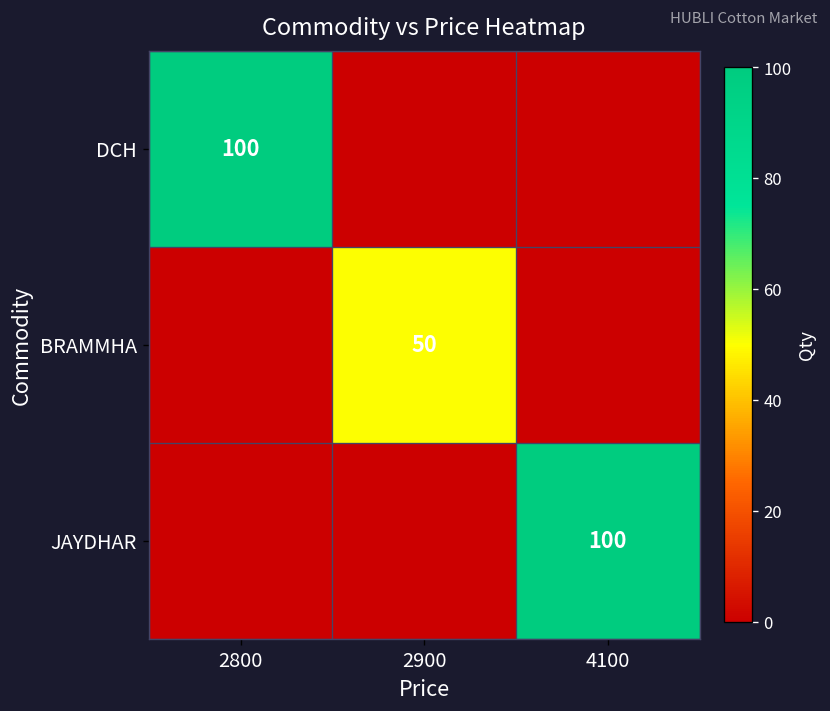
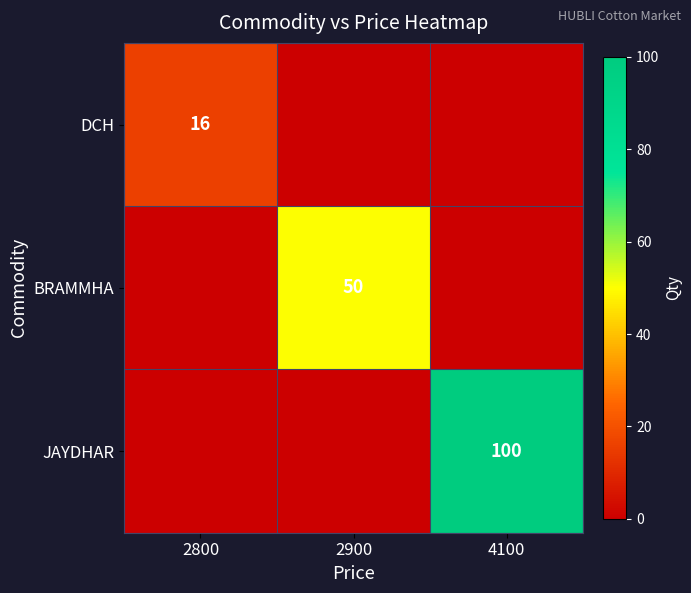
DCH, 2800: 100 -> 16
